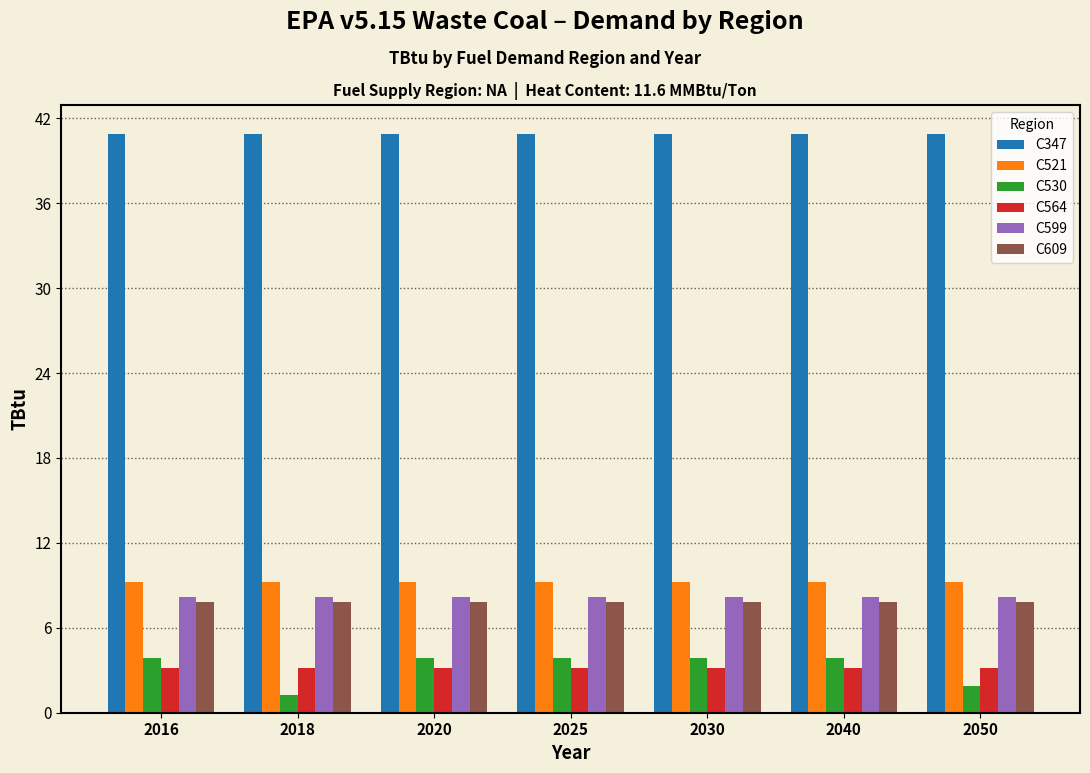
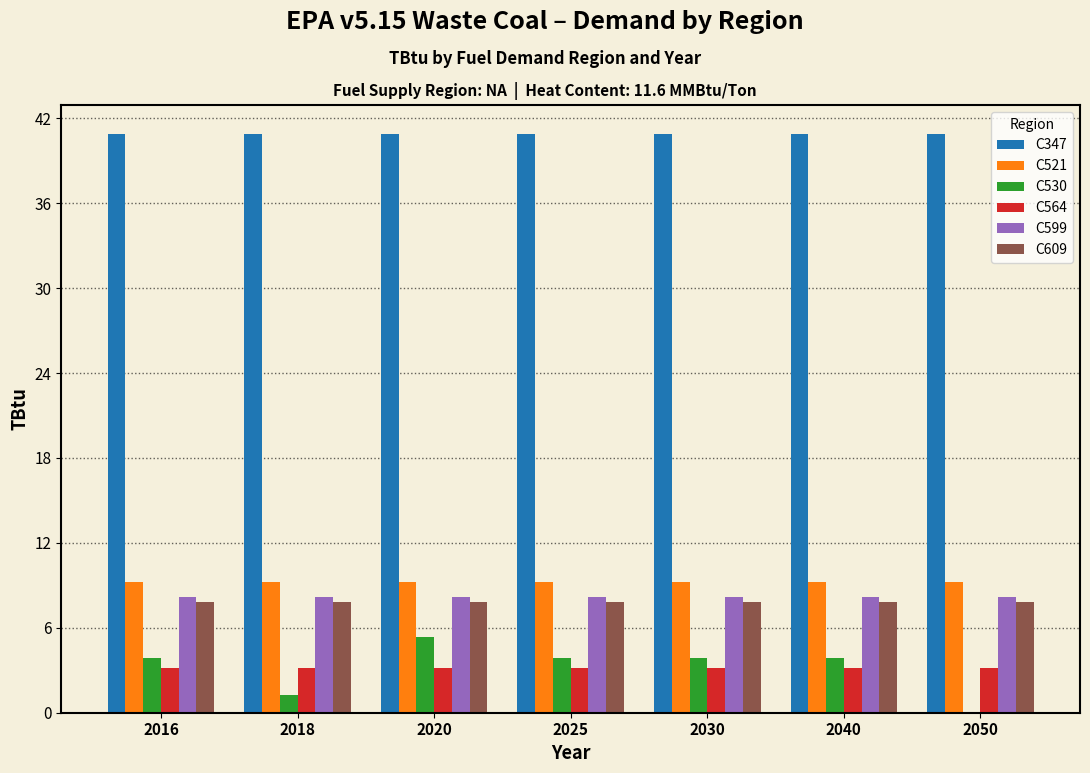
C530, 2020: 3.8 -> 5.4
C530, 2050: 1.9 -> 0.0
